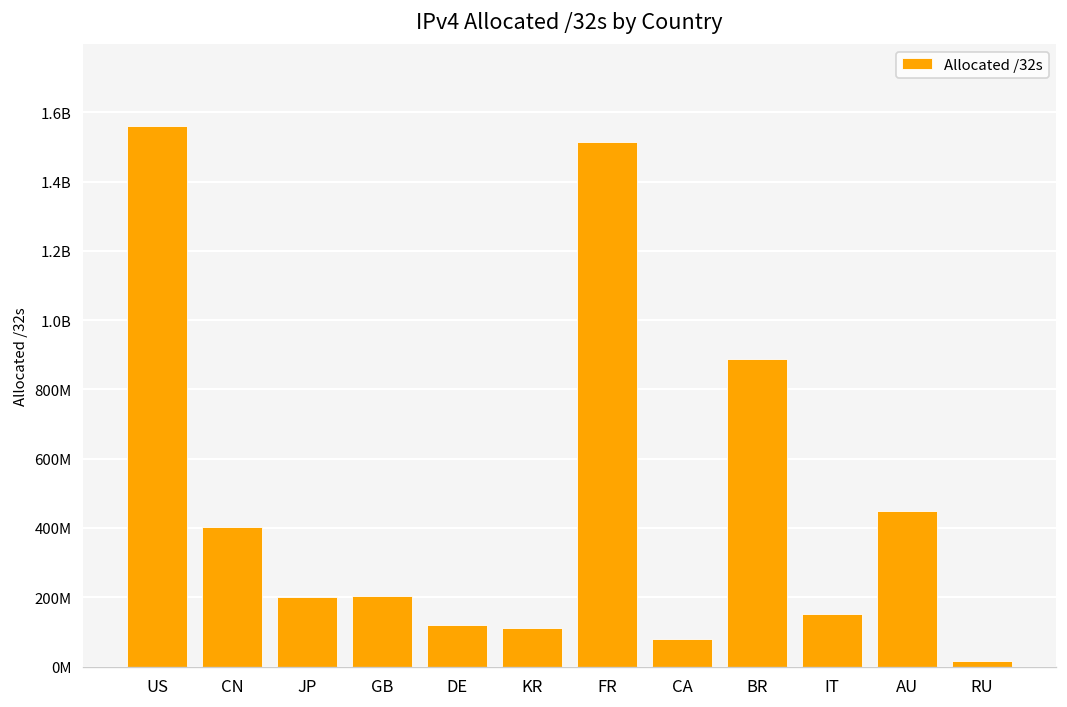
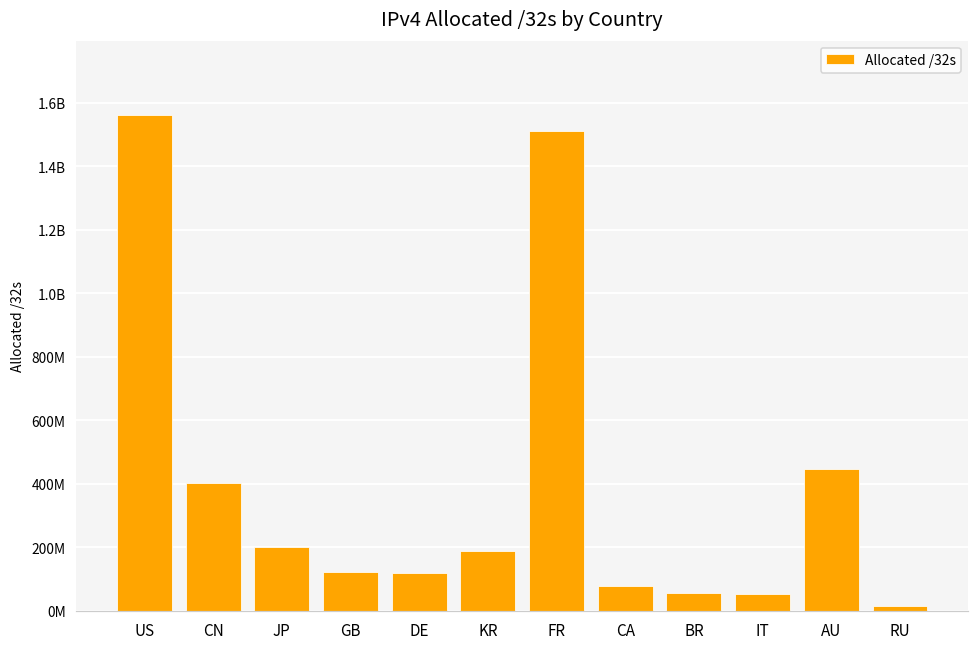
GB: 200000000 -> 120000000
KR: 110000000 -> 190000000
BR: 890000000 -> 50000000
IT: 150000000 -> 50000000
